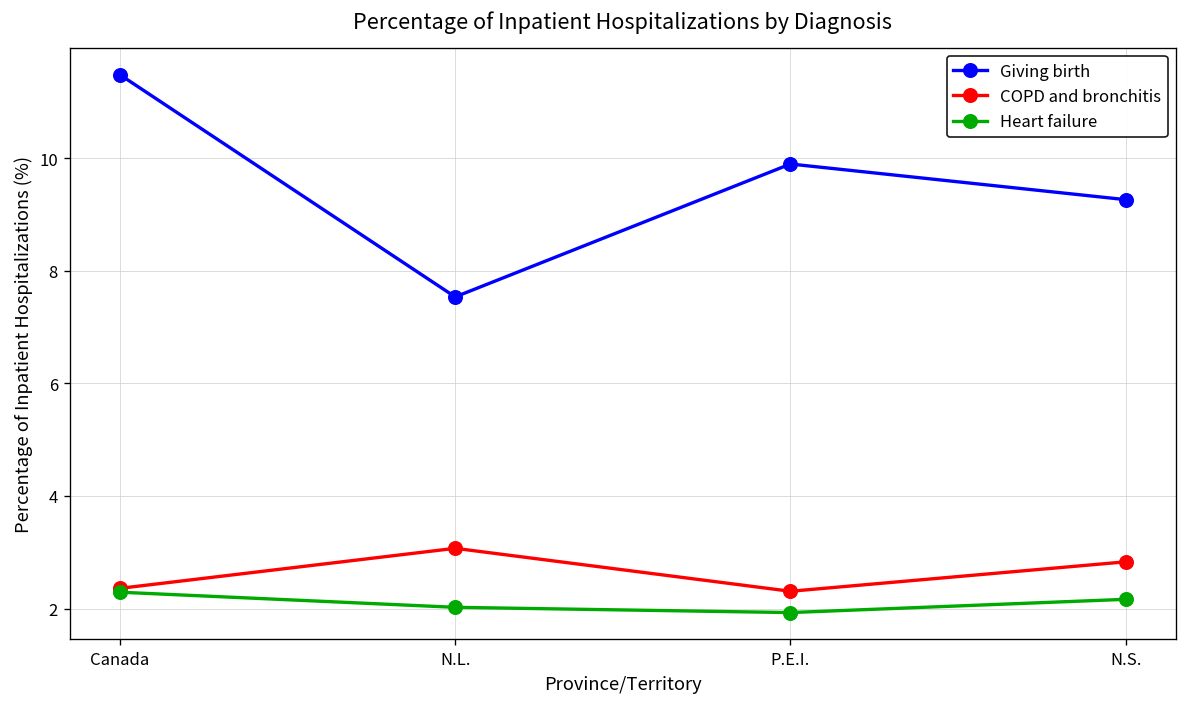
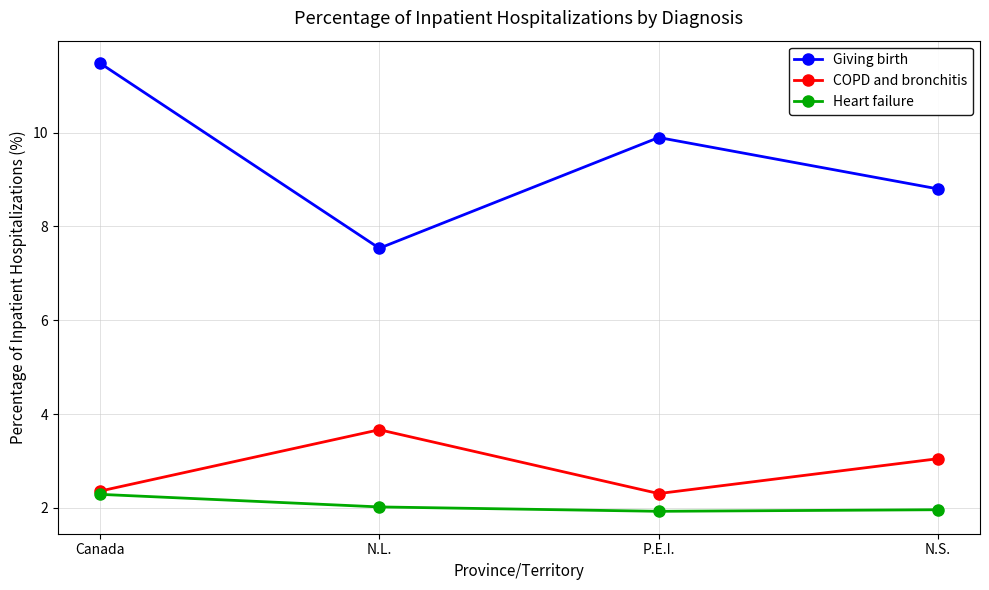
COPD and bronchitis, N.L.: 3.1 -> 3.7
Giving birth, N.S.: 9.3 -> 8.8
COPD and bronchitis, N.S.: 2.8 -> 3.1
Heart failure, N.S.: 2.2 -> 2.0
